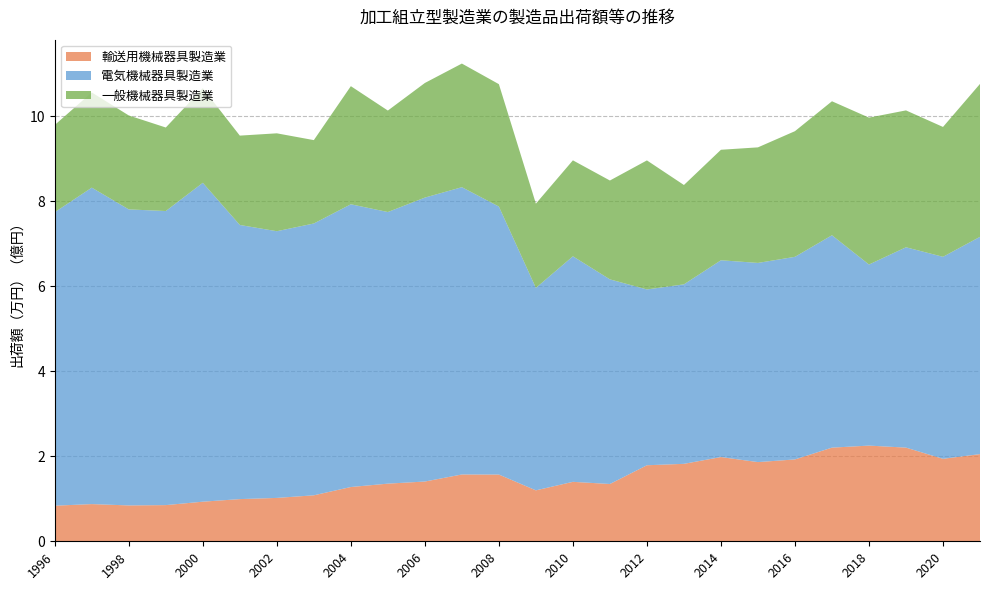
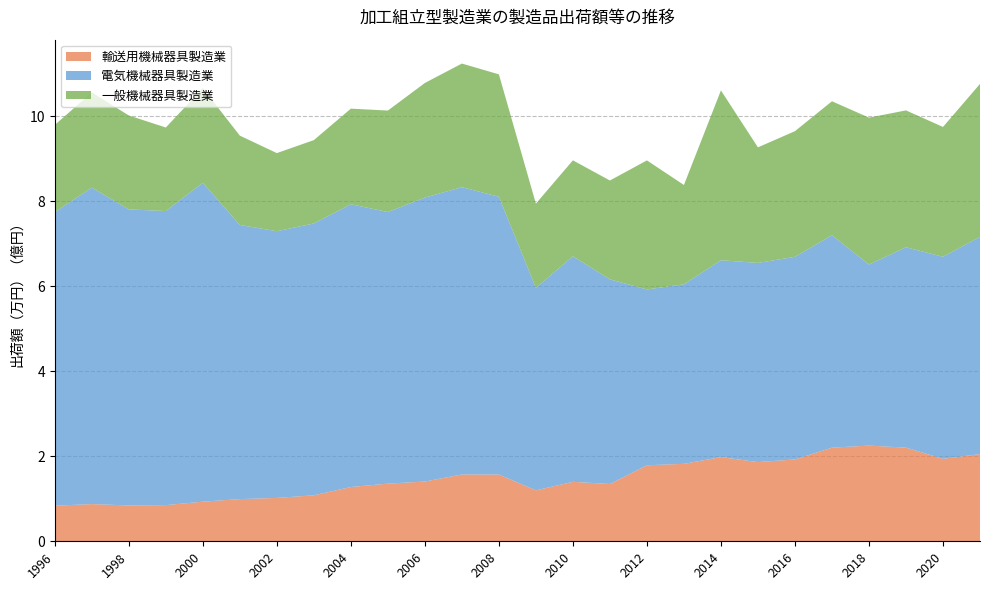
一般機械器具製造業, 2002: 2.3 -> 1.8
一般機械器具製造業, 2004: 2.8 -> 2.2
電気機械器具製造業, 2008: 6.3 -> 6.5
一般機械器具製造業, 2014: 2.6 -> 4.0
